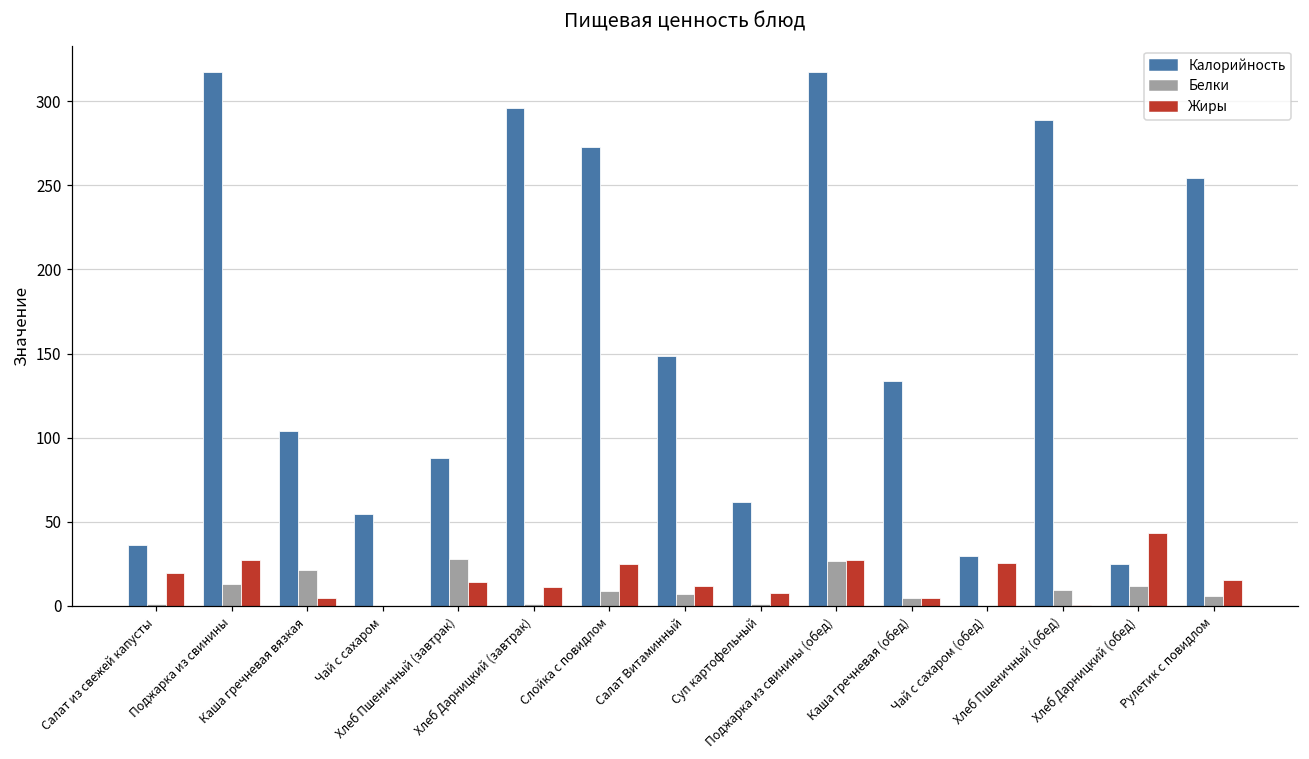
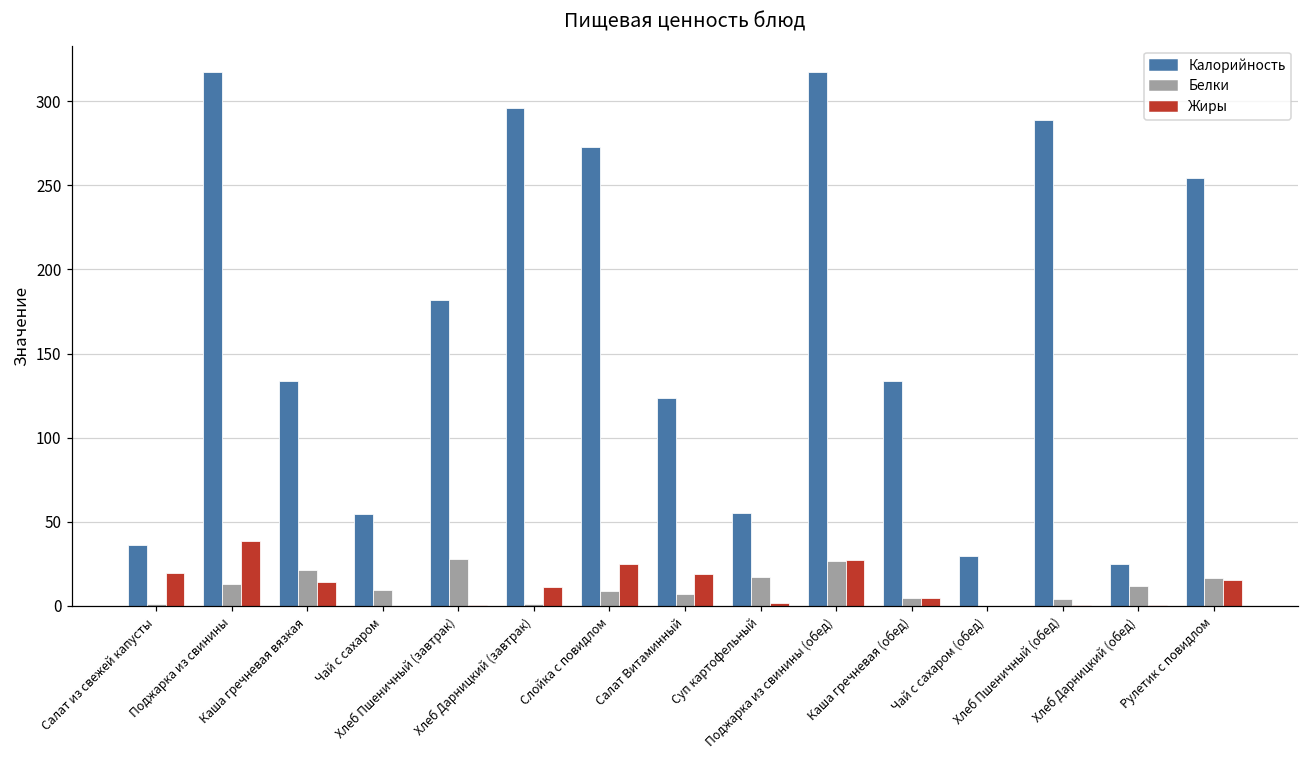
Жиры, Поджарка из свинины: 27 -> 38
Калорийность, Каша гречневая вязкая: 104 -> 134
Жиры, Каша гречневая вязкая: 4 -> 14
Белки, Чай с сахаром: 0 -> 10
Калорийность, Хлеб Пшеничный (завтрак): 88 -> 182
Жиры, Хлеб Пшеничный (завтрак): 14 -> 0
Калорийность, Салат Витаминный: 149 -> 123
Жиры, Салат Витаминный: 12 -> 19
Калорийность, Суп картофельный: 62 -> 55
Белки, Суп картофельный: 1 -> 17
Жиры, Суп картофельный: 7 -> 2
Жиры, Чай с сахаром (обед): 25 -> 0
Белки, Хлеб Пшеничный (обед): 9 -> 4
Жиры, Хлеб Дарницкий (обед): 43 -> 0
Белки, Рулетик с повидлом: 6 -> 17
